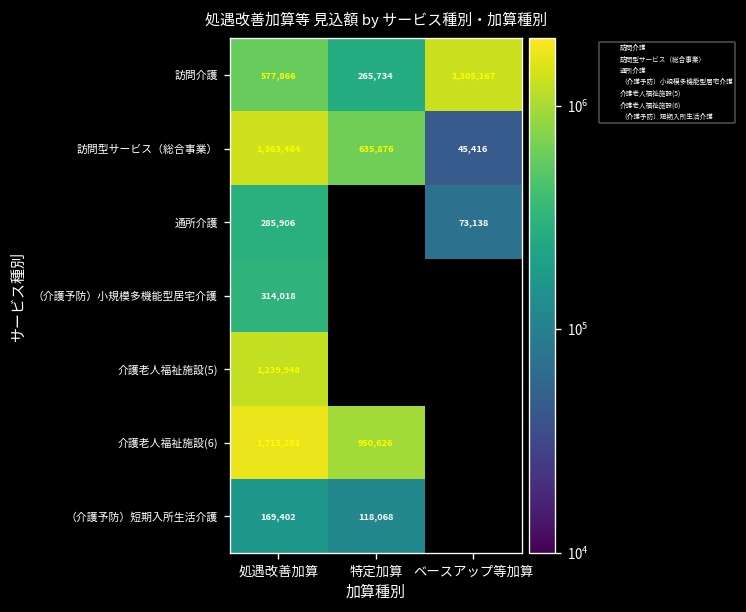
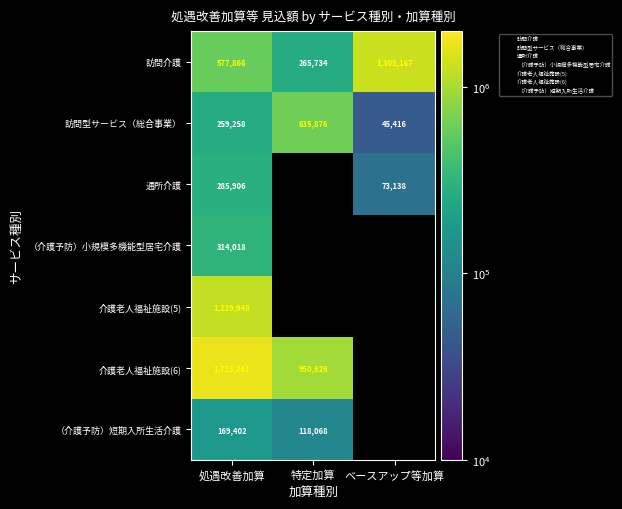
訪問型サービス（総合事業）, 処遇改善加算: 1,363,464 -> 259,258
